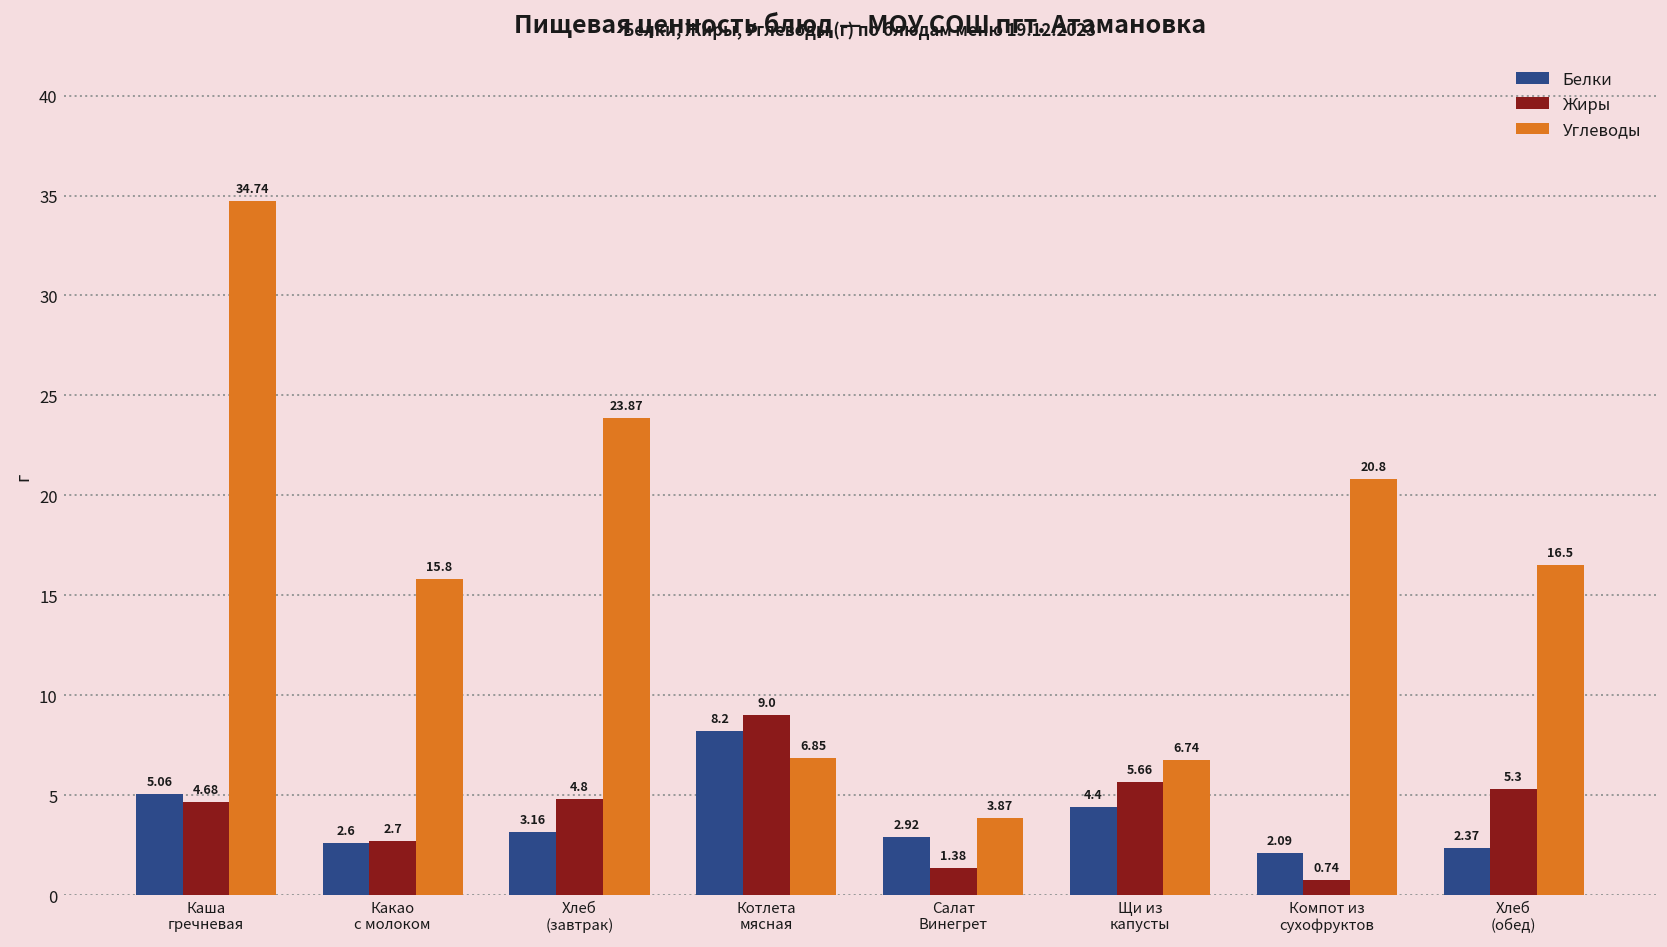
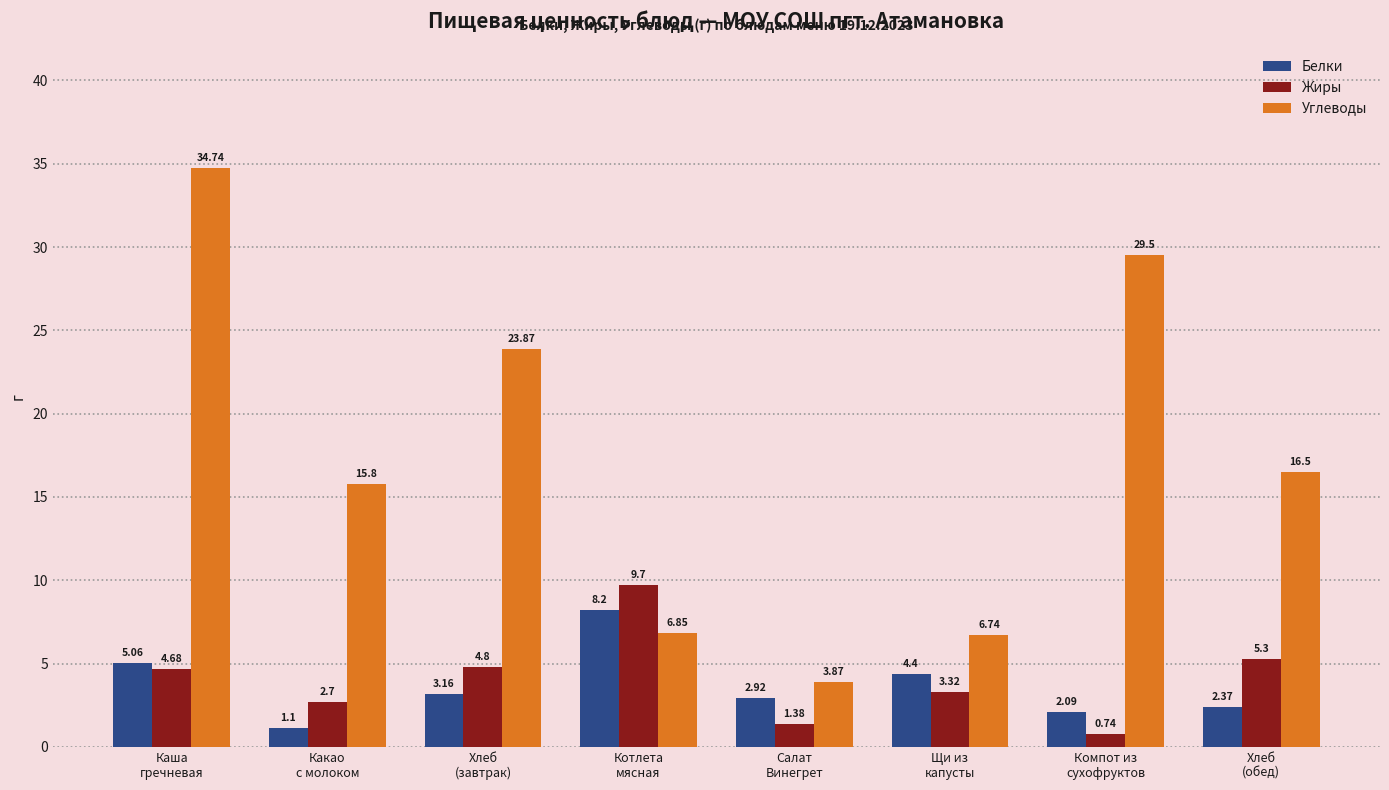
Белки, Какао с молоком: 2.6 -> 1.1
Жиры, Котлета мясная: 9.0 -> 9.7
Жиры, Щи из капусты: 5.66 -> 3.32
Углеводы, Компот из сухофруктов: 20.8 -> 29.5
